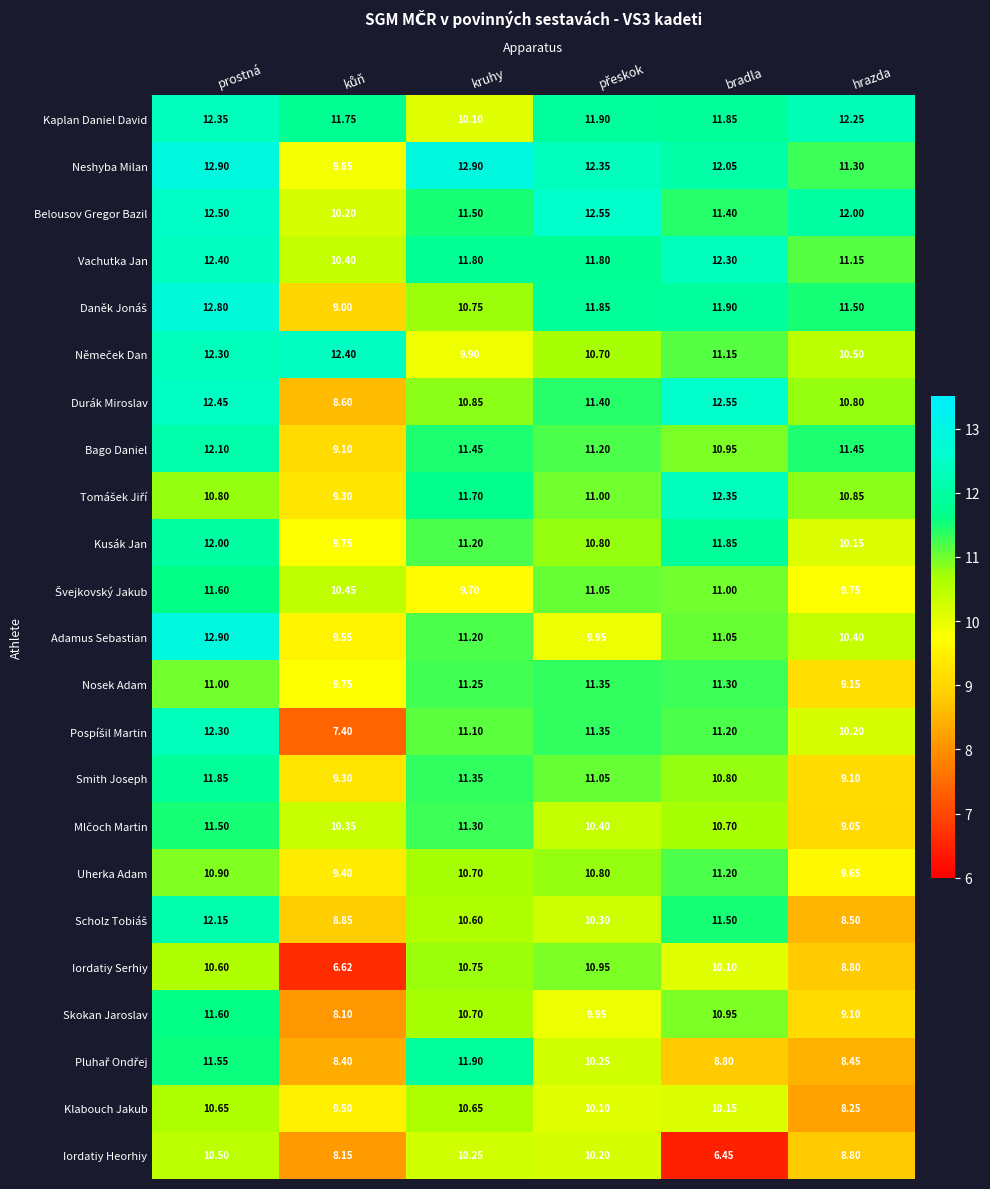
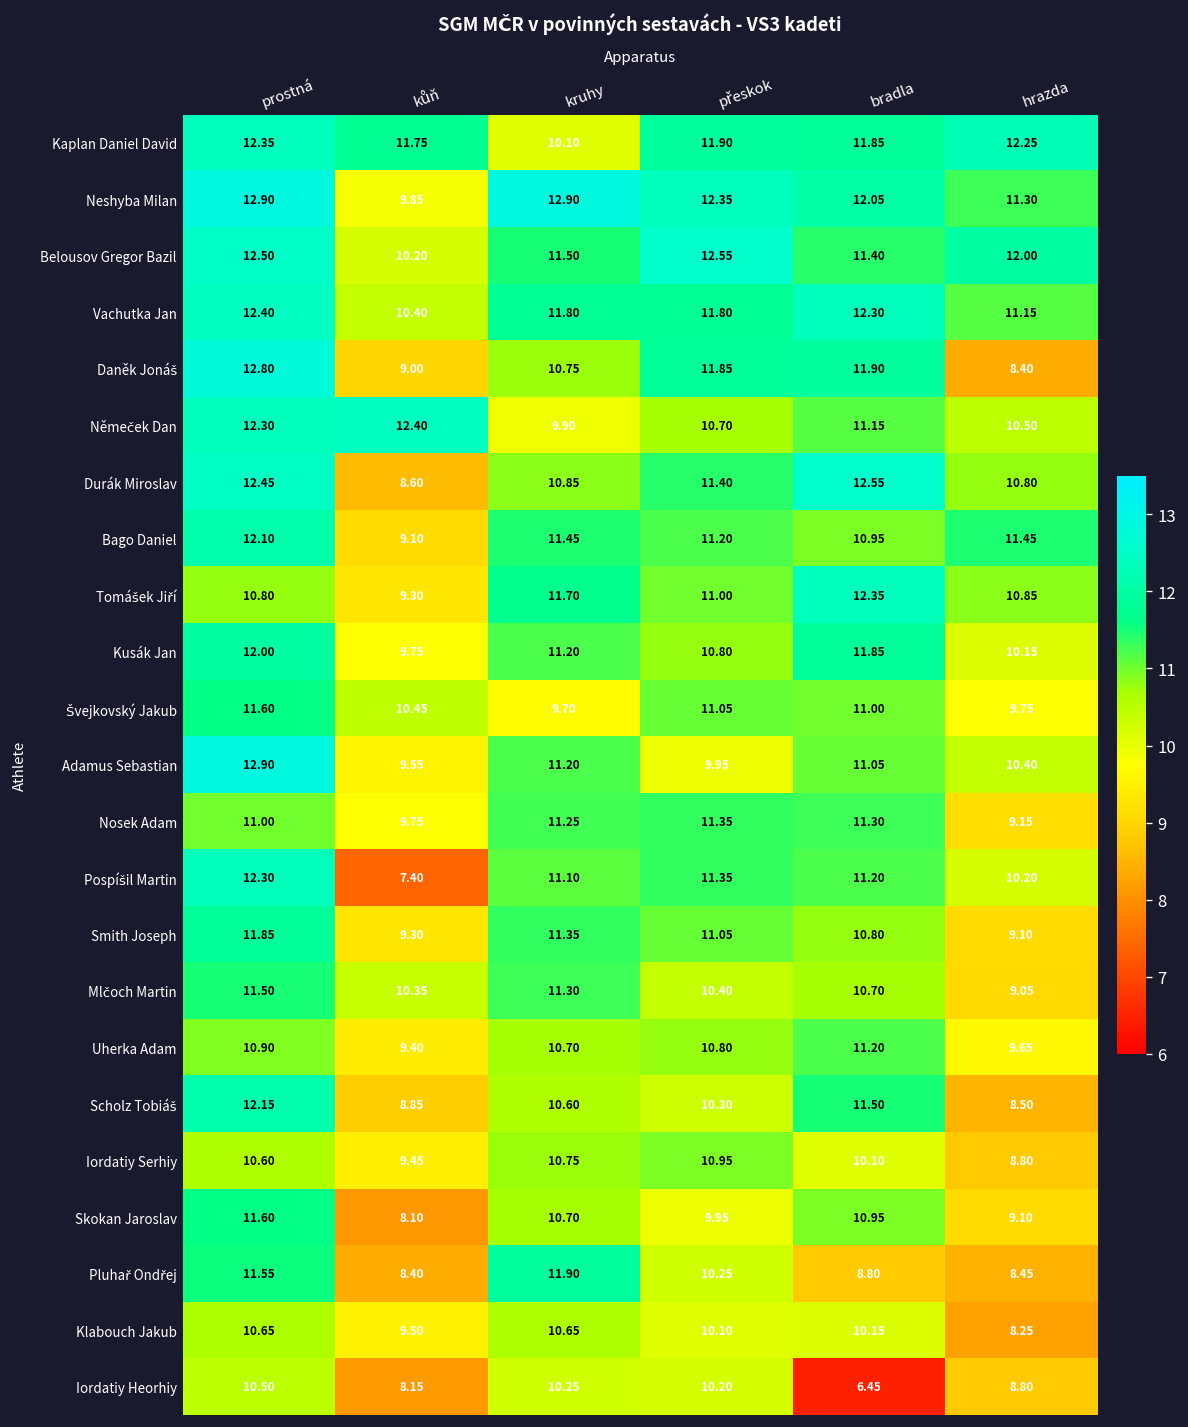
Daněk Jonáš, hrazda: 11.50 -> 8.40
Iordatiy Serhiy, kůň: 6.62 -> 9.45
